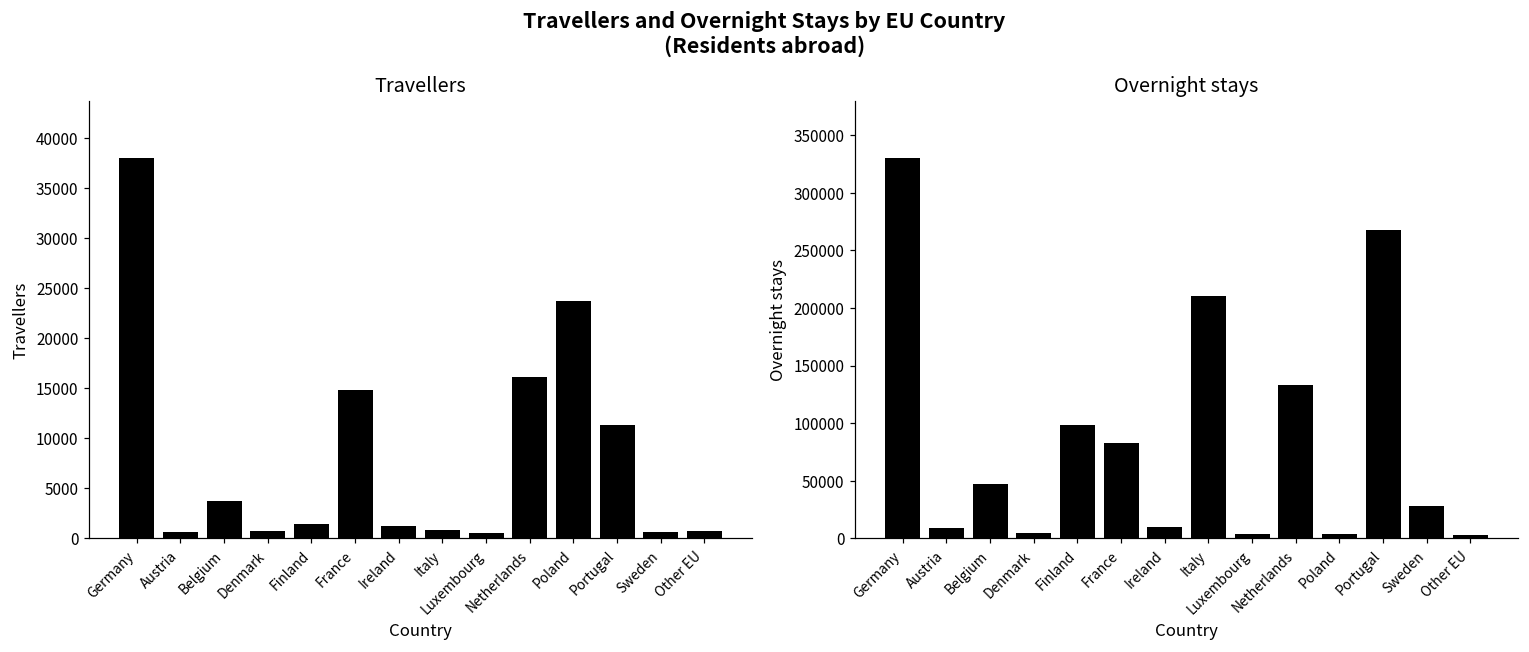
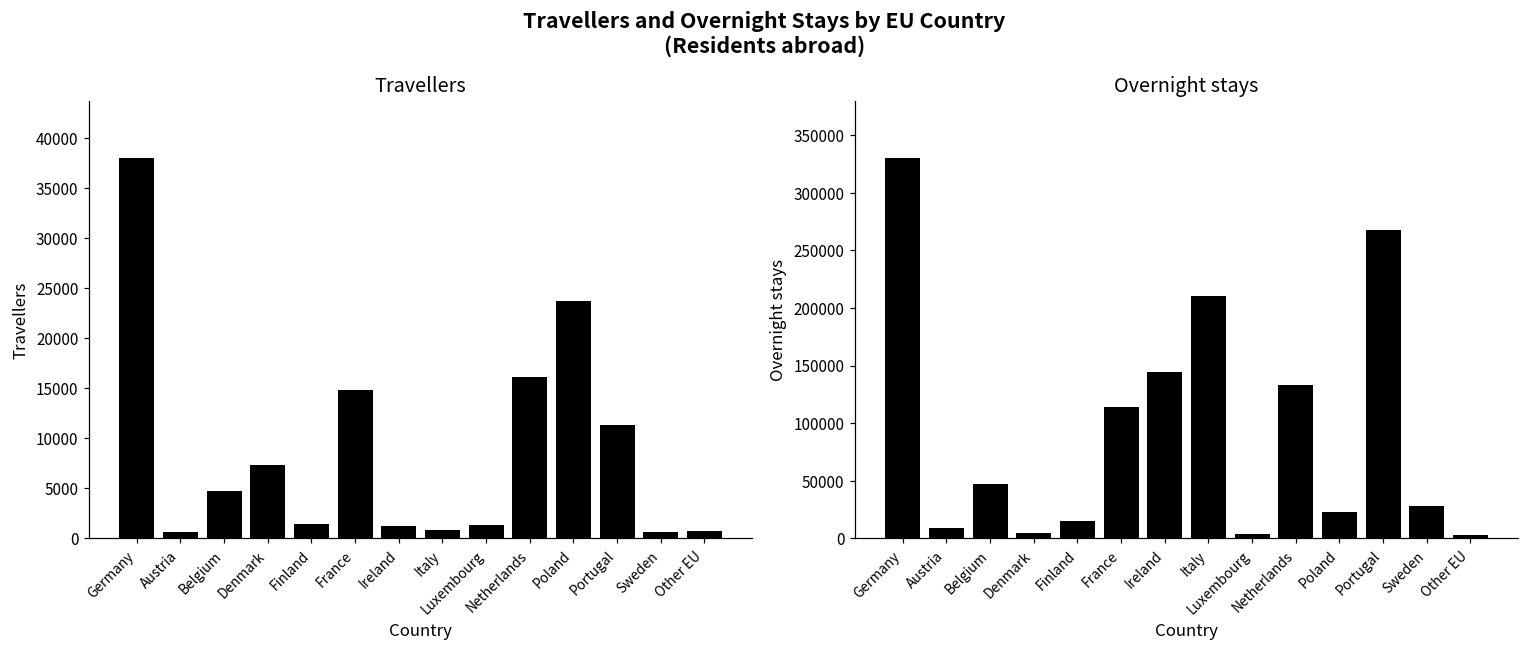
Travellers, Belgium: 4000 -> 5000
Travellers, Denmark: 1000 -> 7000
Travellers, Luxembourg: 0 -> 1000
Overnight stays, Finland: 98000 -> 15000
Overnight stays, France: 83000 -> 114000
Overnight stays, Ireland: 10000 -> 144000
Overnight stays, Poland: 4000 -> 23000
